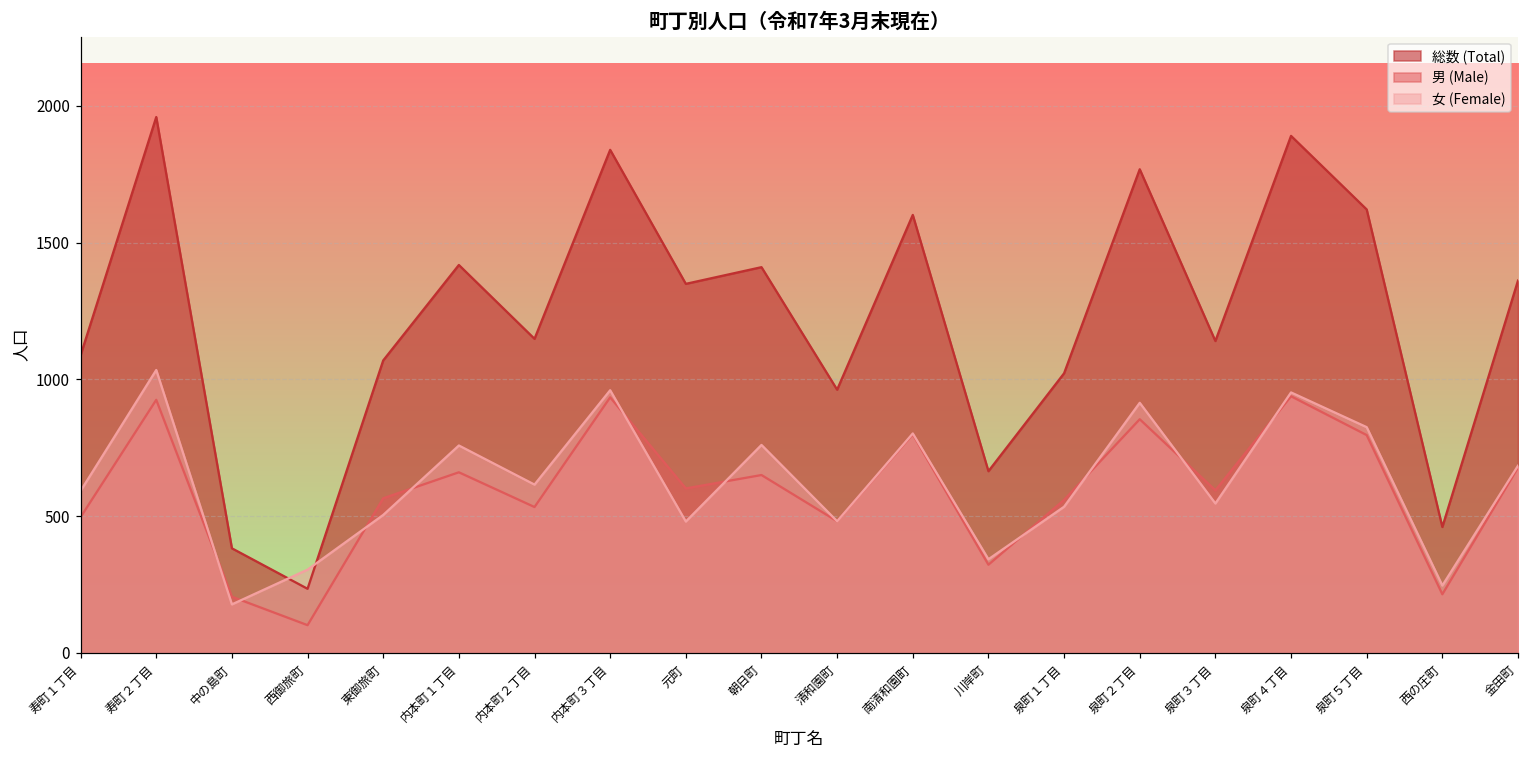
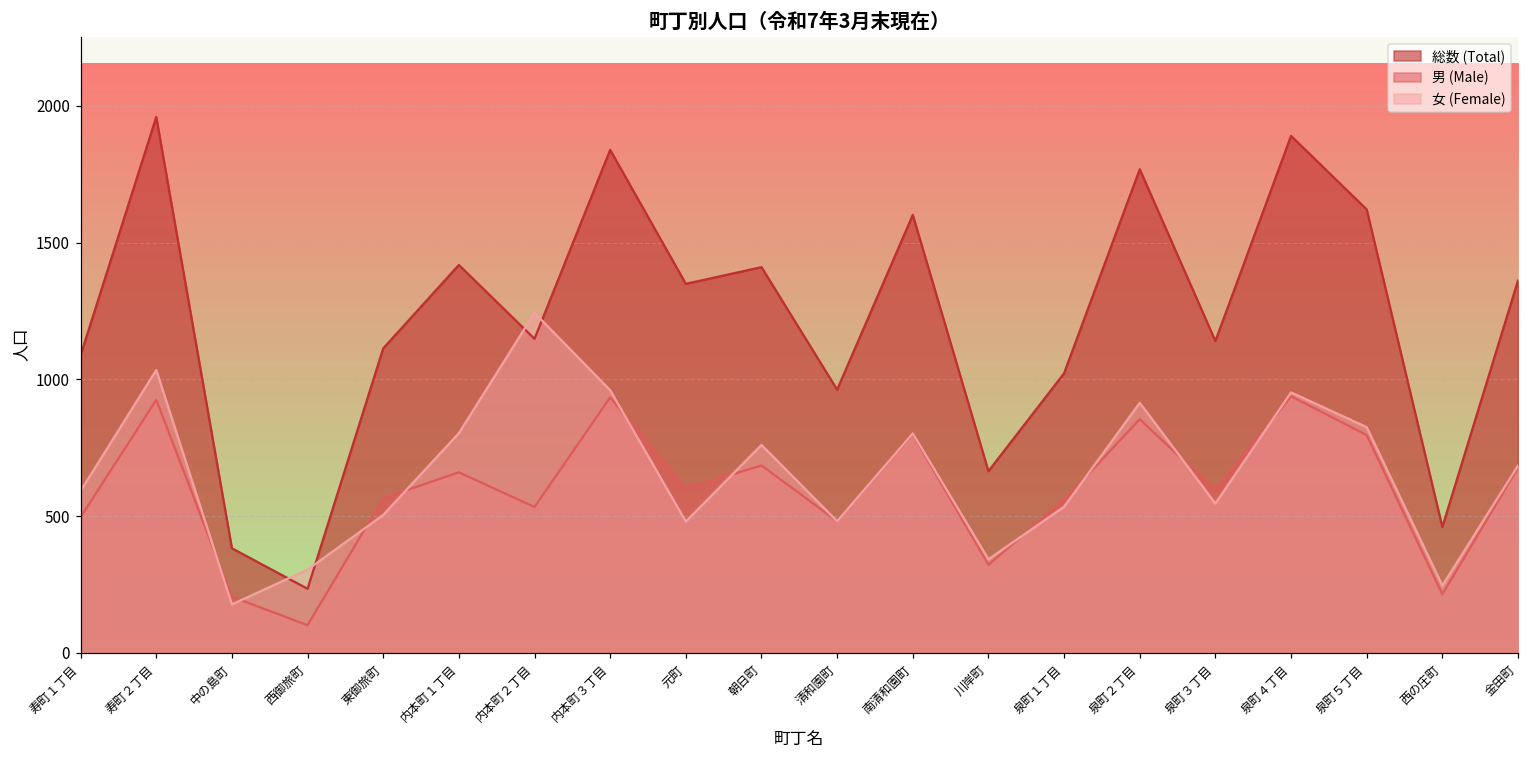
総数 (Total), 東御旅町: 1070 -> 1110
女 (Female), 内本町１丁目: 760 -> 800
女 (Female), 内本町２丁目: 620 -> 1240
男 (Male), 朝日町: 650 -> 690
